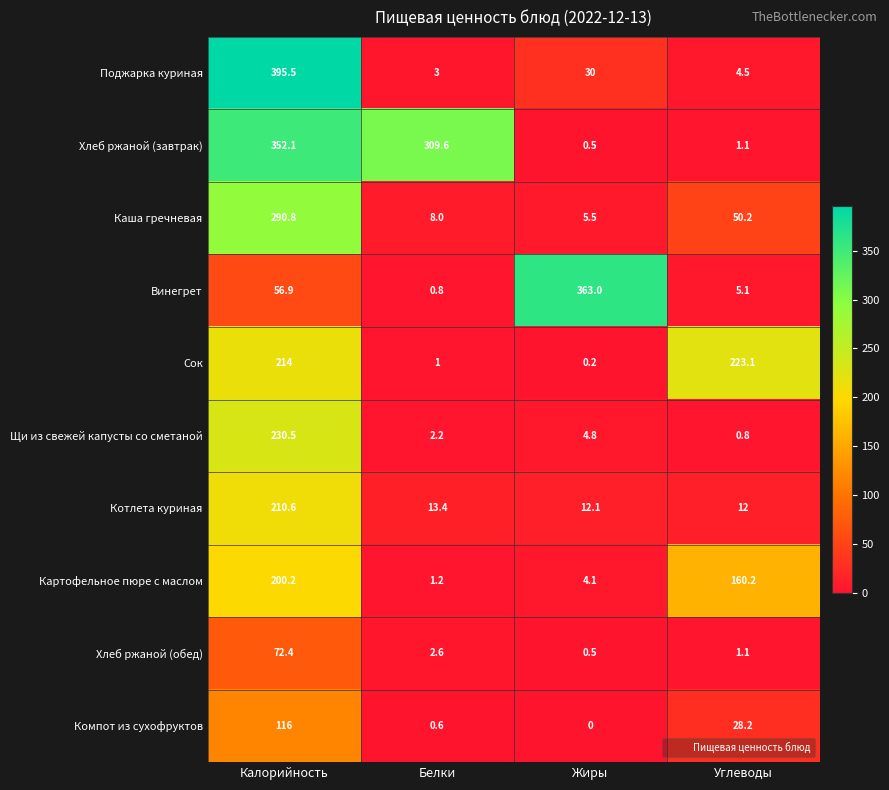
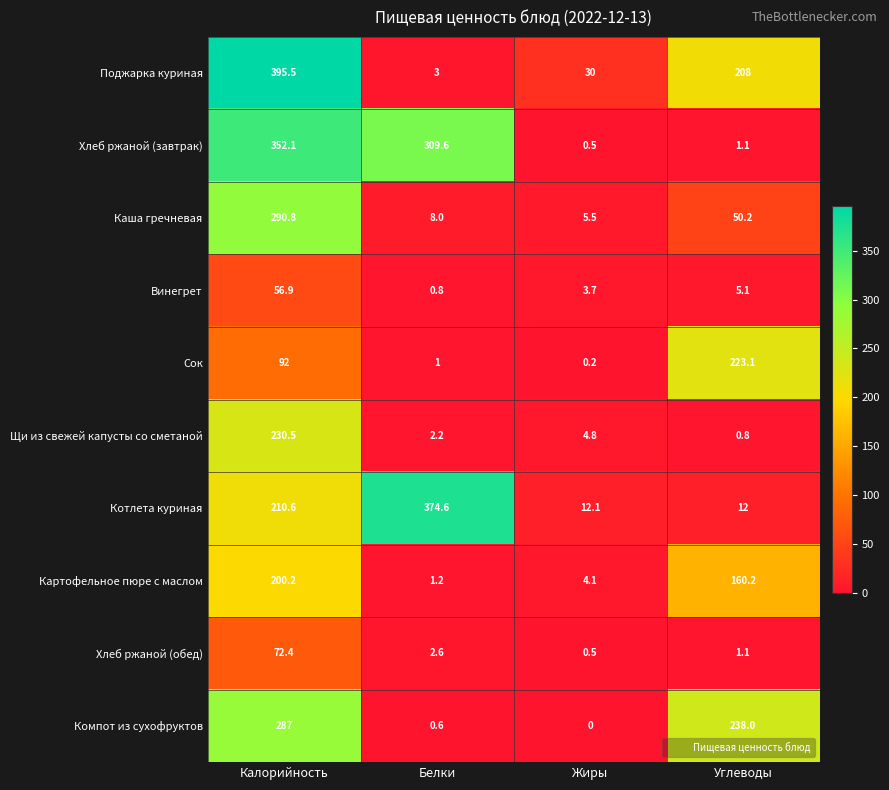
Поджарка куриная, Углеводы: 4.5 -> 208
Винегрет, Жиры: 363.0 -> 3.7
Сок, Калорийность: 214 -> 92
Котлета куриная, Белки: 13.4 -> 374.6
Компот из сухофруктов, Калорийность: 116 -> 287
Компот из сухофруктов, Углеводы: 28.2 -> 238.0
